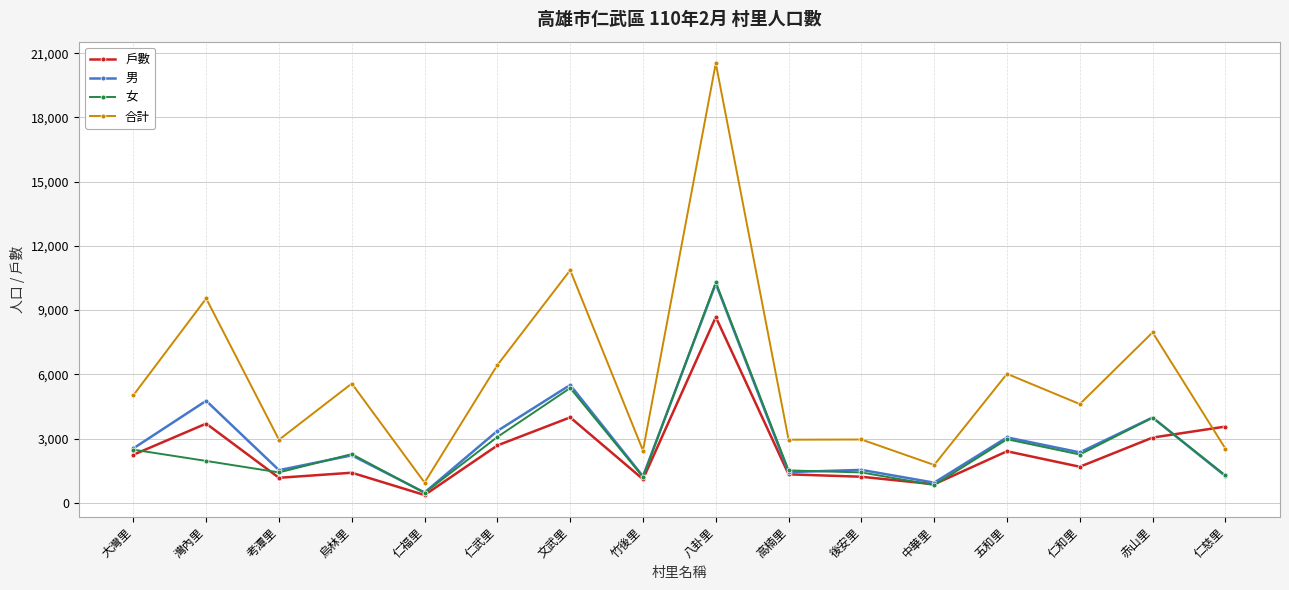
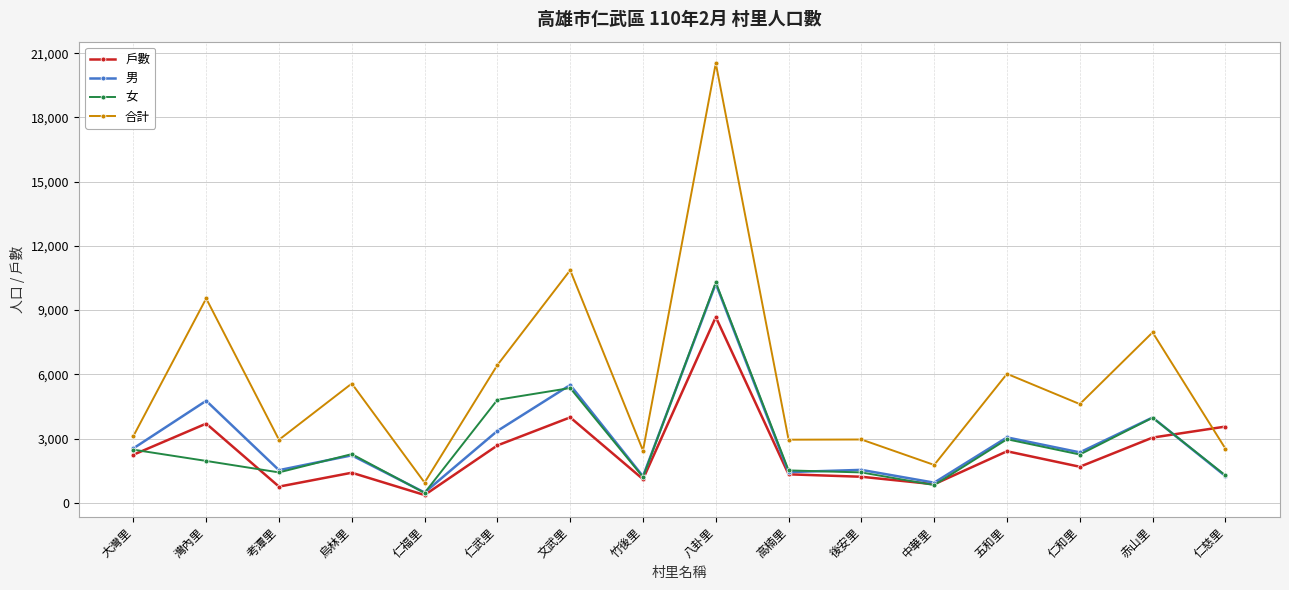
合計, 大灣里: 5,000 -> 3,100
戶數, 考潭里: 1,200 -> 800
女, 仁武里: 3,100 -> 4,800
